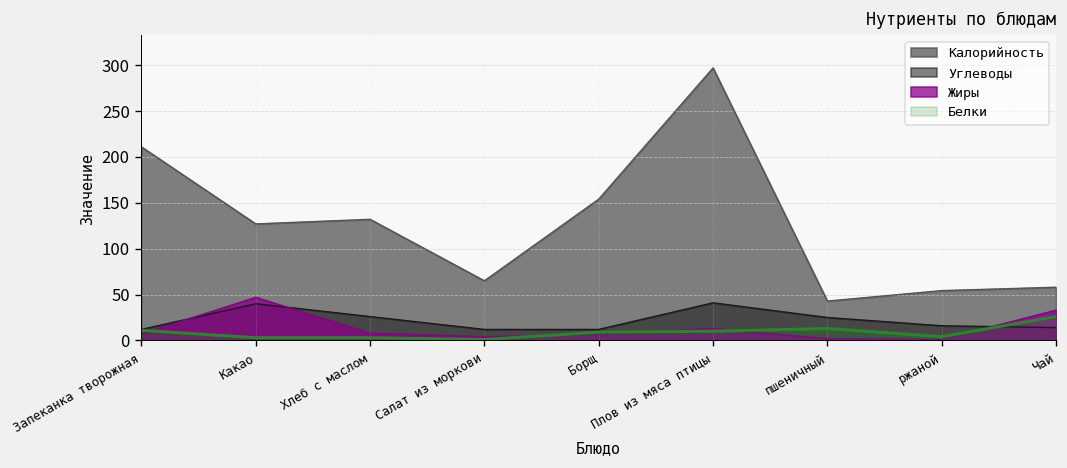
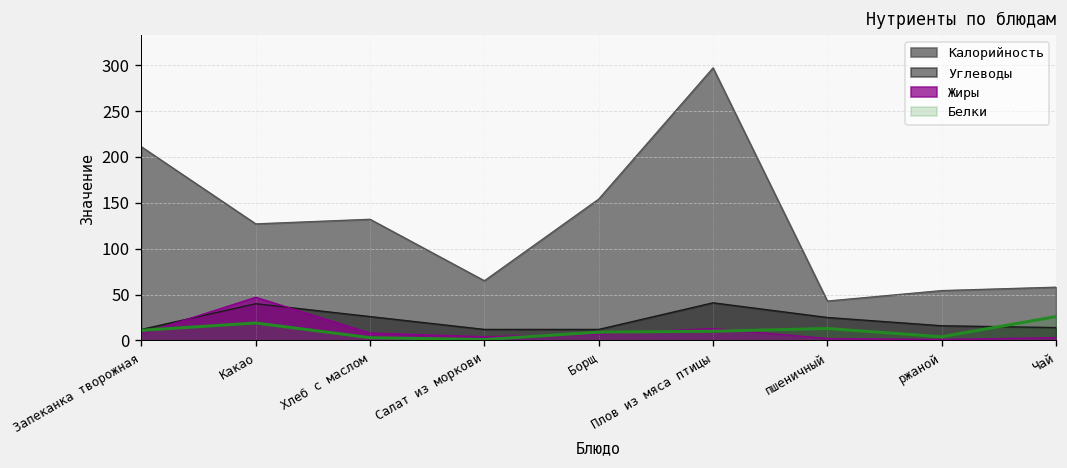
Белки, Какао: 0 -> 20
Жиры, Чай: 30 -> 0
